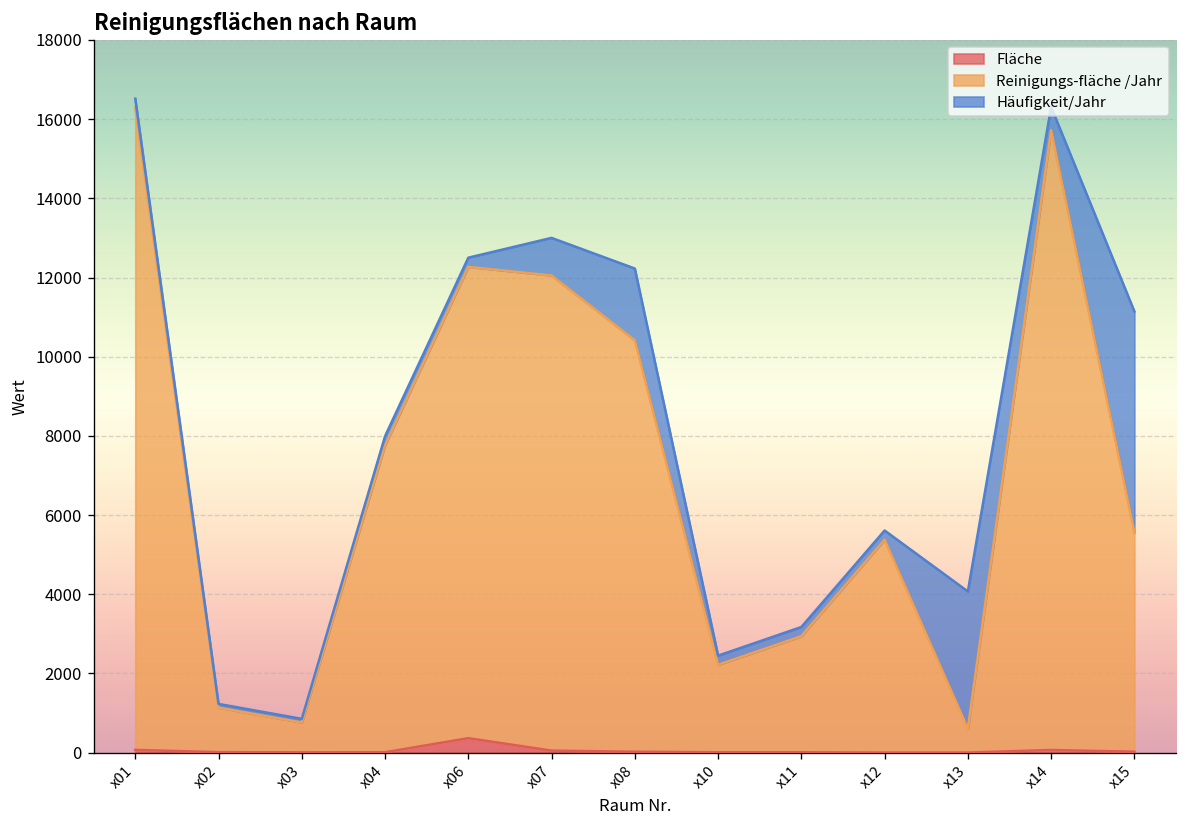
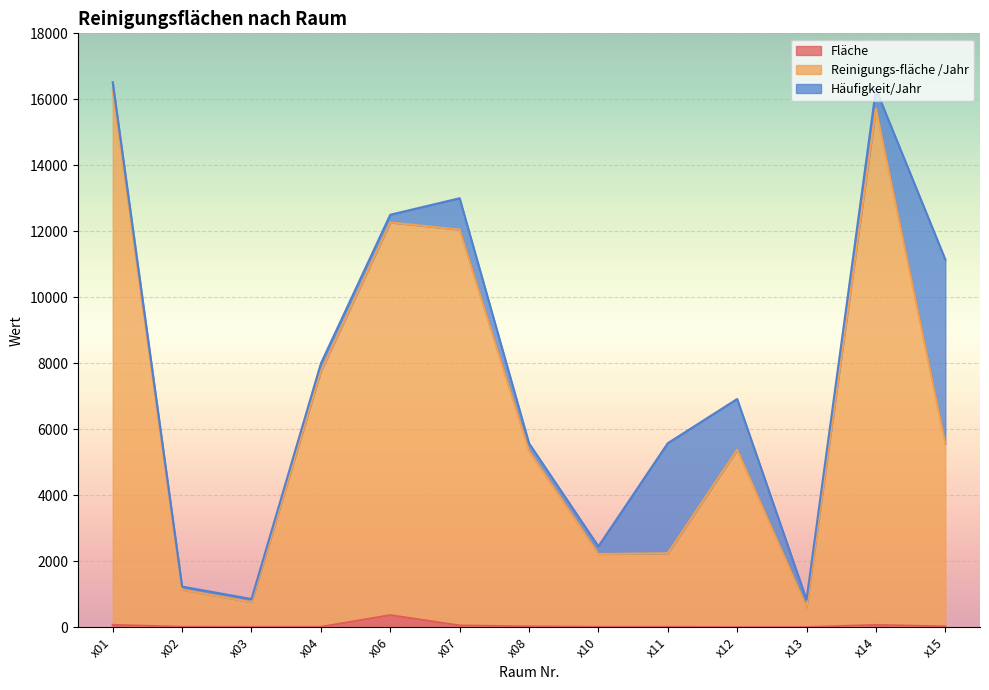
Reinigungs-fläche /Jahr, x08: 10400 -> 5300
Häufigkeit/Jahr, x08: 1800 -> 200
Reinigungs-fläche /Jahr, x11: 2900 -> 2200
Häufigkeit/Jahr, x11: 200 -> 3300
Häufigkeit/Jahr, x12: 200 -> 1500
Häufigkeit/Jahr, x13: 3500 -> 200
